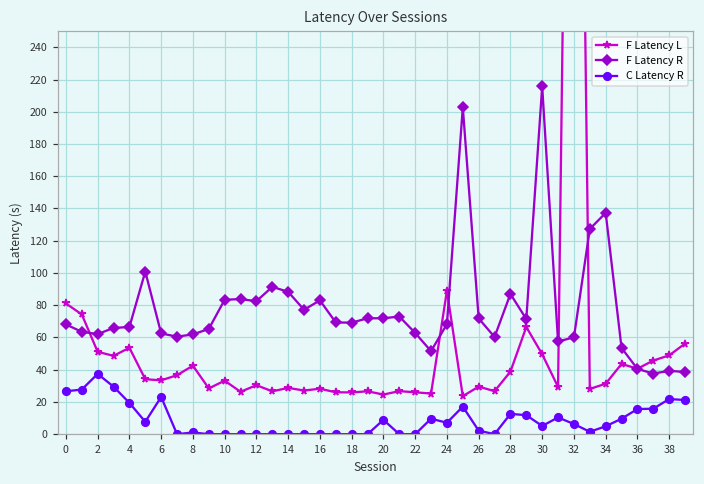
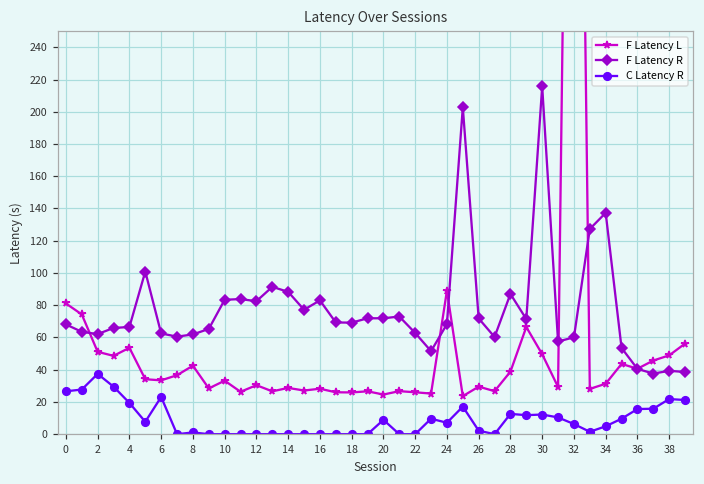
C Latency R, 30: 5 -> 12
